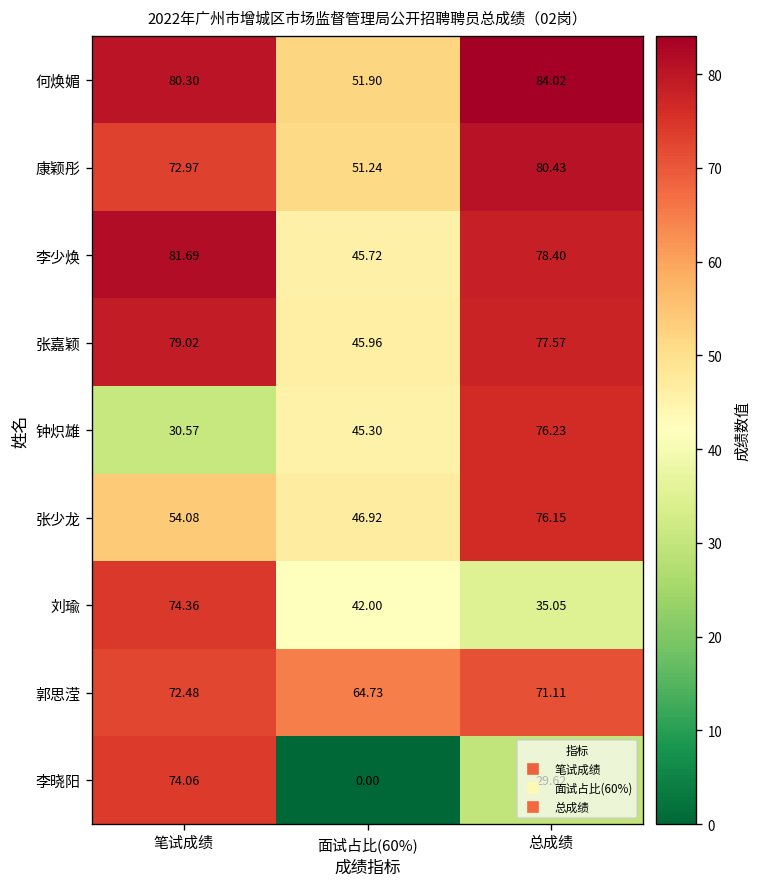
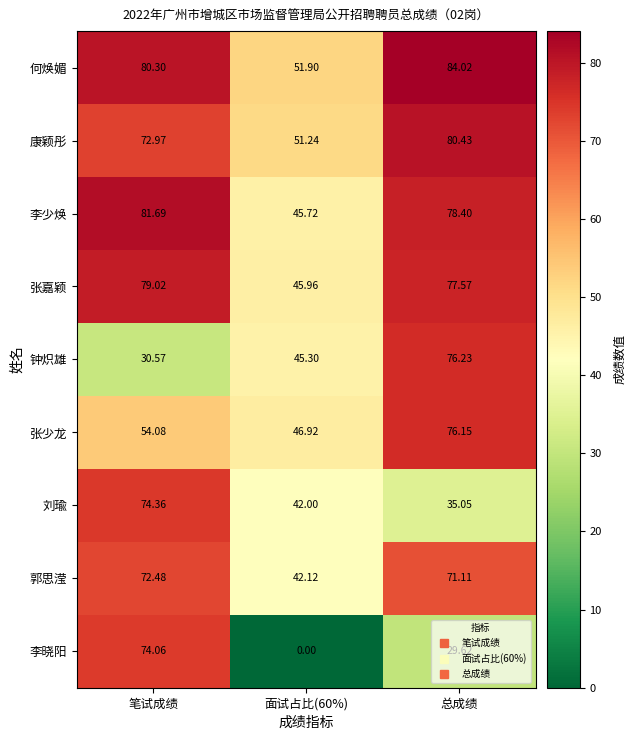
郭思滢, 面试占比(60%): 64.73 -> 42.12
